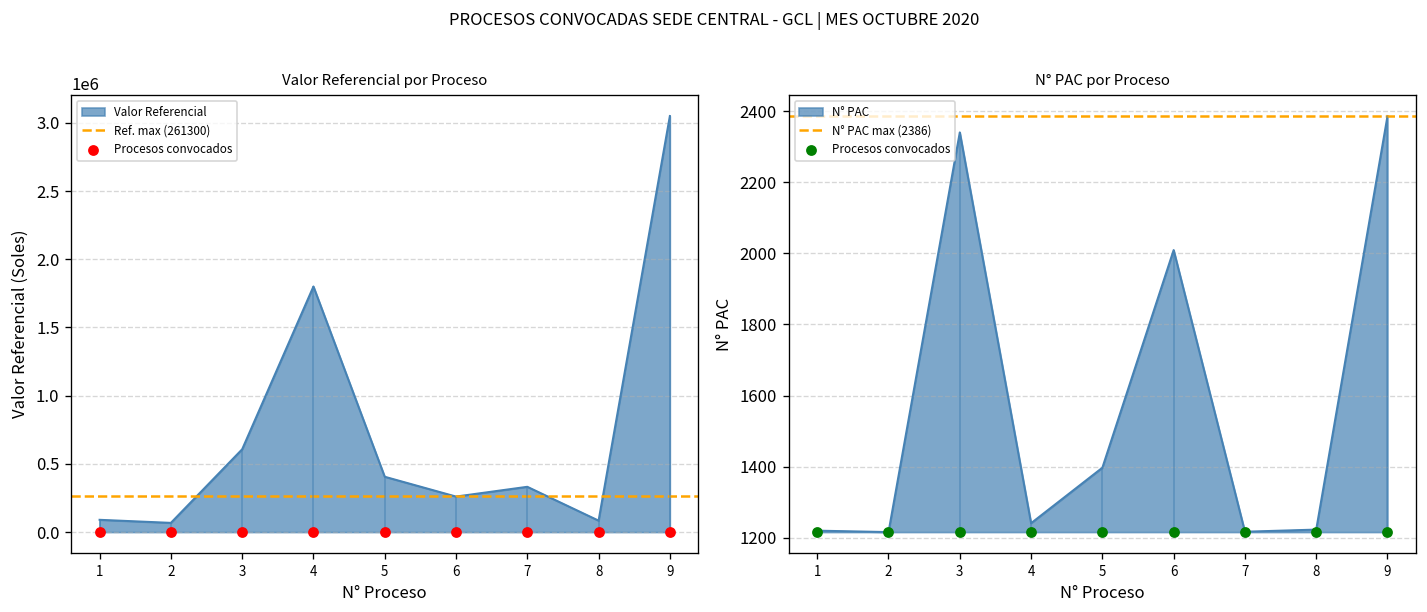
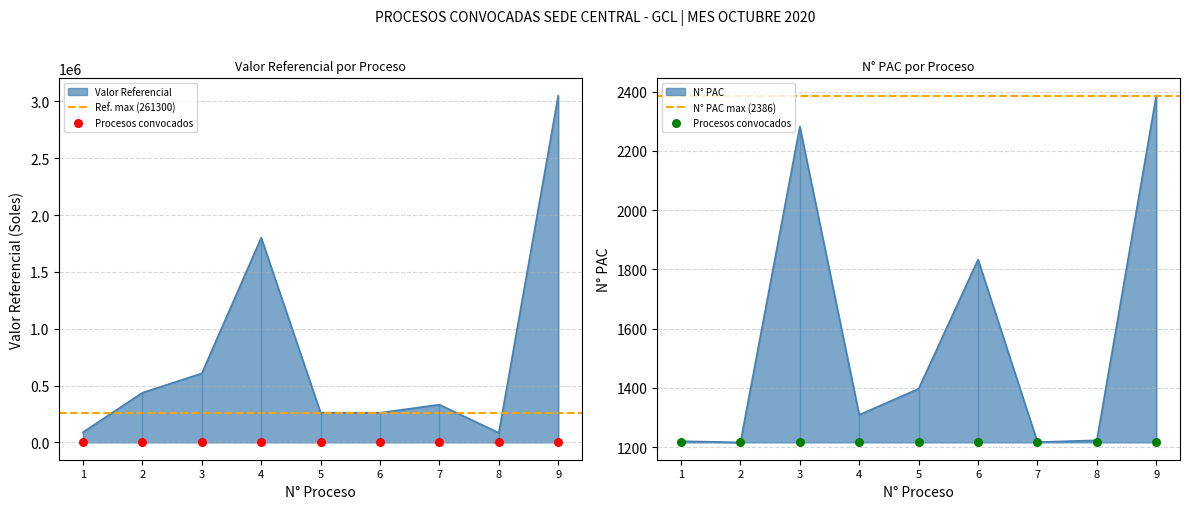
Valor Referencial por Proceso, Valor Referencial, 2: 70000 -> 440000
Valor Referencial por Proceso, Valor Referencial, 5: 410000 -> 260000
N° PAC por Proceso, N° PAC, 3: 2340 -> 2280
N° PAC por Proceso, N° PAC, 4: 1240 -> 1310
N° PAC por Proceso, N° PAC, 6: 2010 -> 1830
